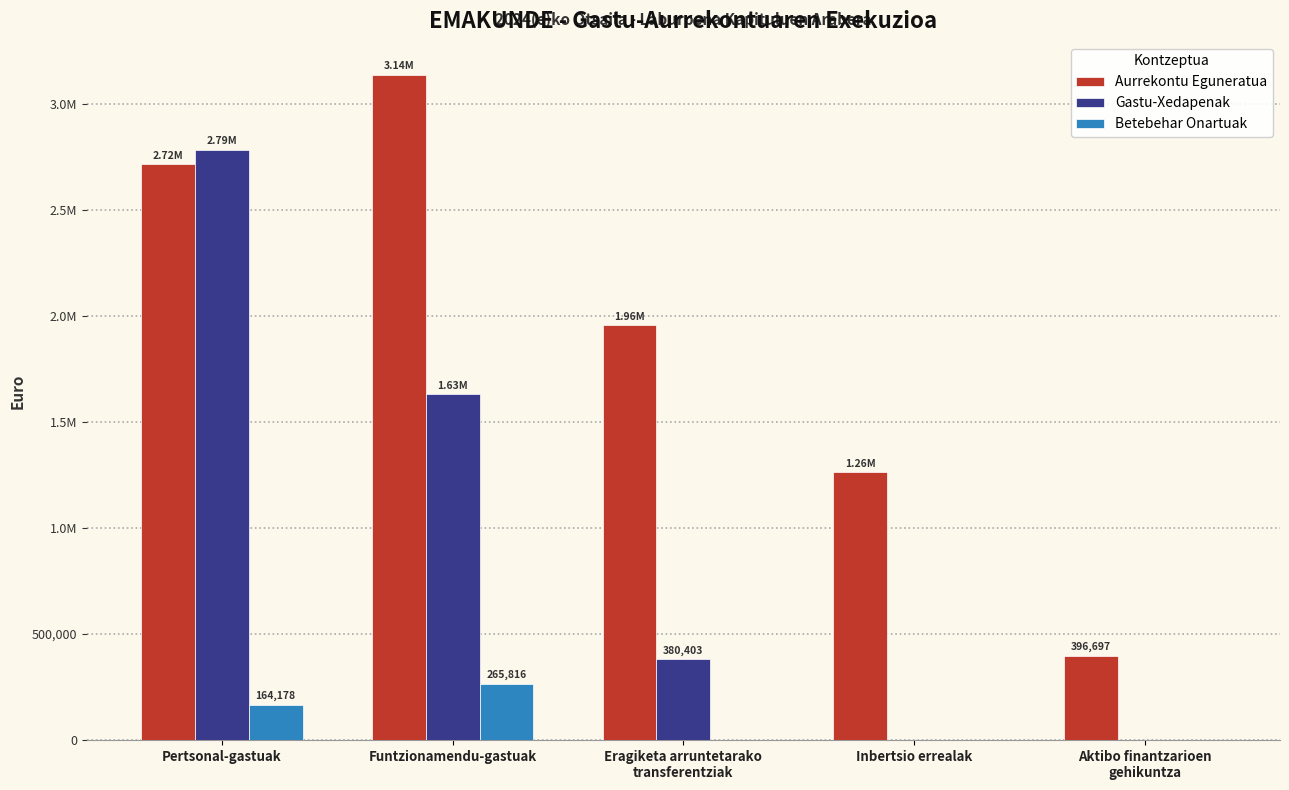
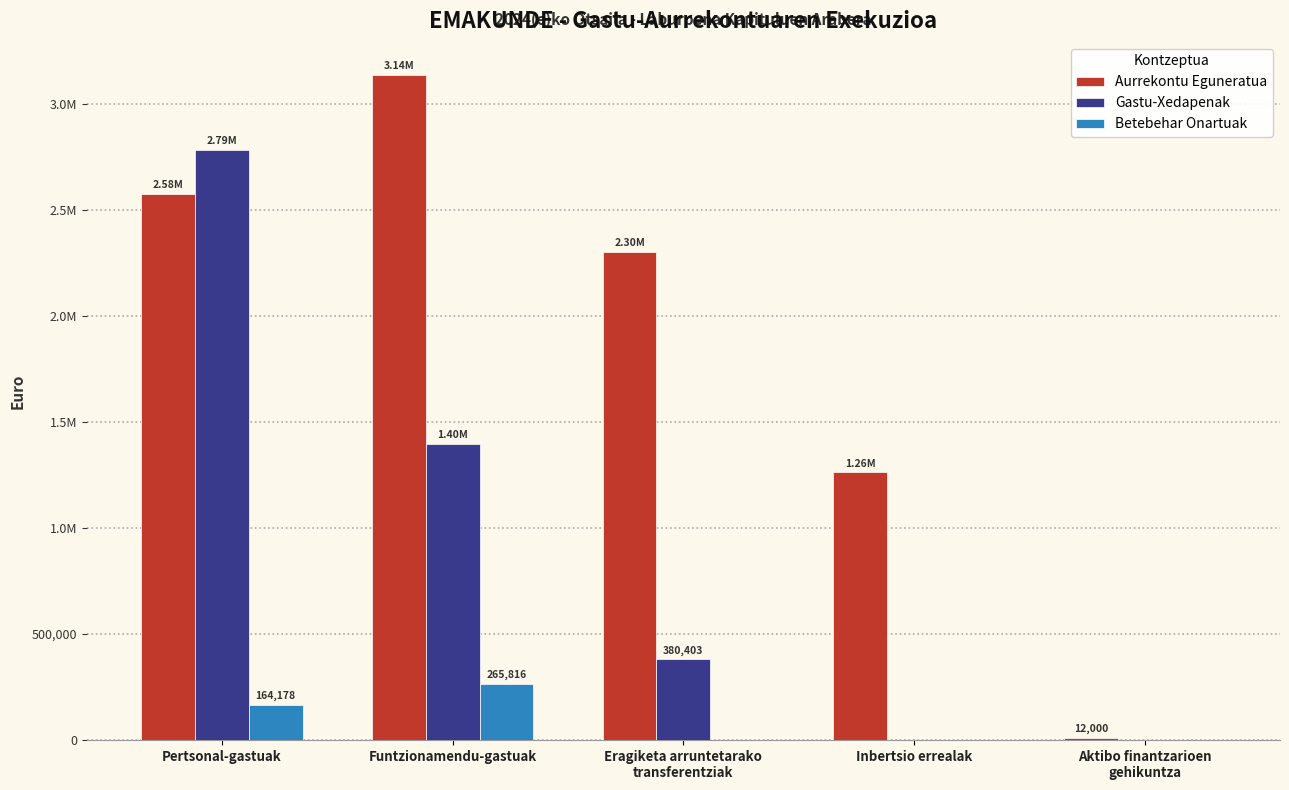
Aurrekontu Eguneratua, Pertsonal-gastuak: 2.72M -> 2.58M
Gastu-Xedapenak, Funtzionamendu-gastuak: 1.63M -> 1.40M
Aurrekontu Eguneratua, Eragiketa arruntetarako transferentziak: 1.96M -> 2.30M
Aurrekontu Eguneratua, Aktibo finantzarioen gehikuntza: 396,697 -> 12,000
